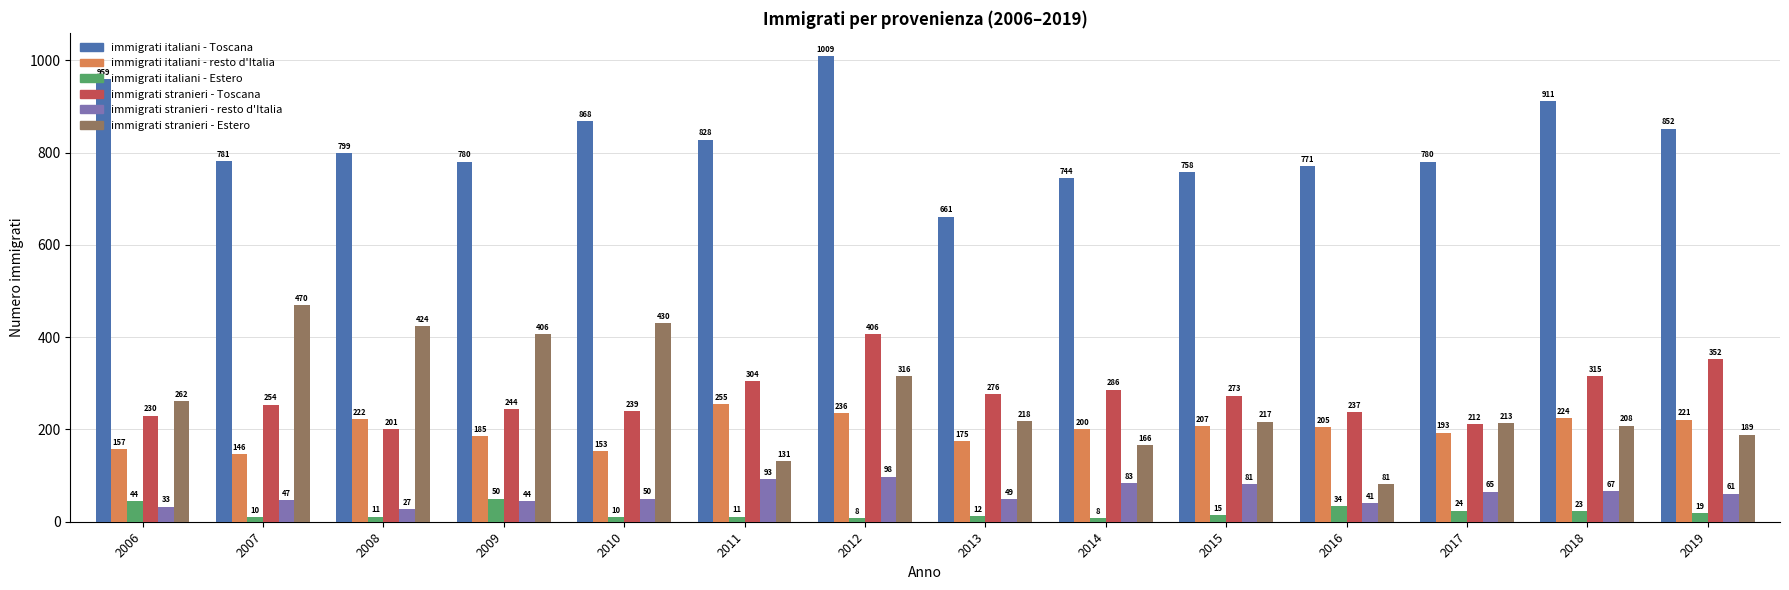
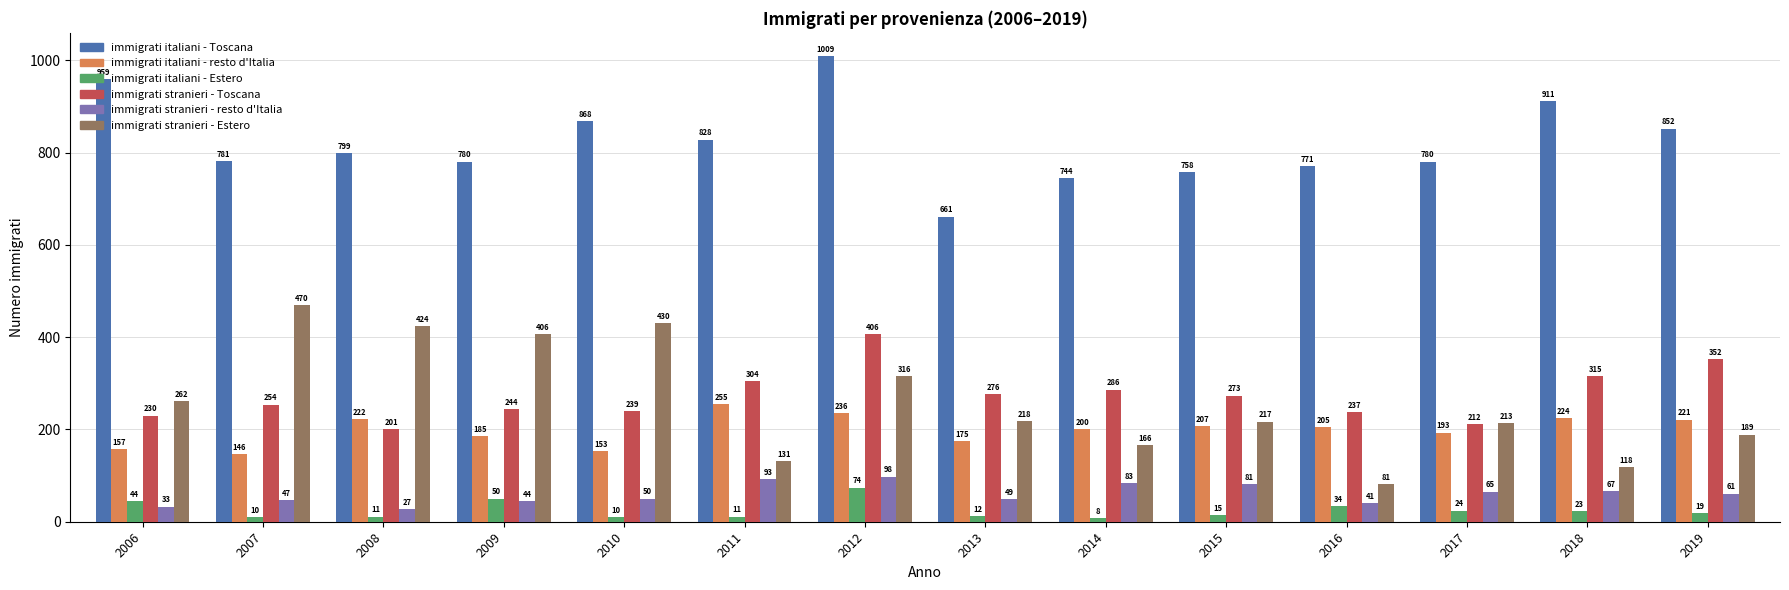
immigrati italiani - Estero, 2012: 8 -> 74
immigrati stranieri - Estero, 2018: 208 -> 118
